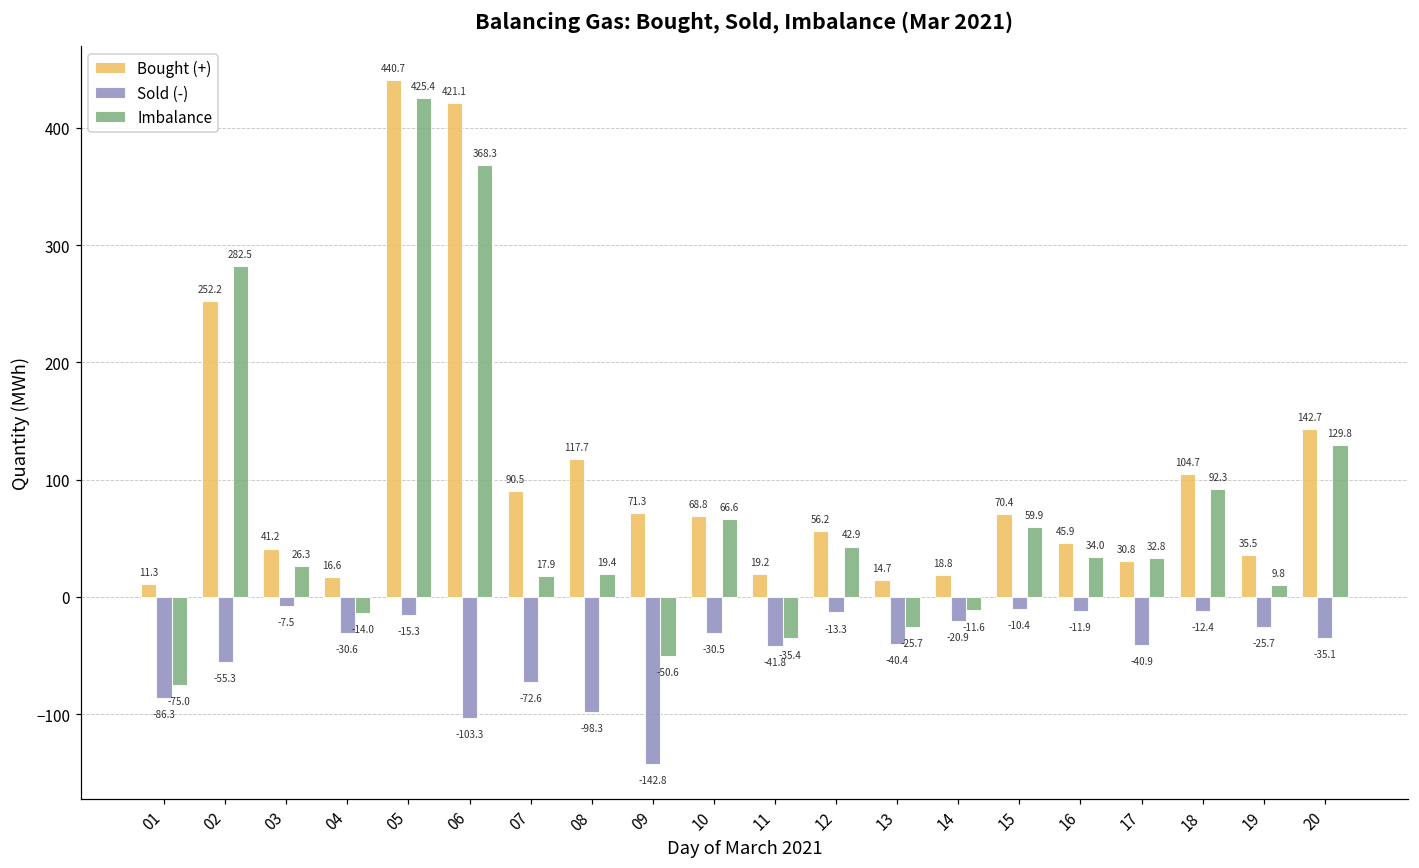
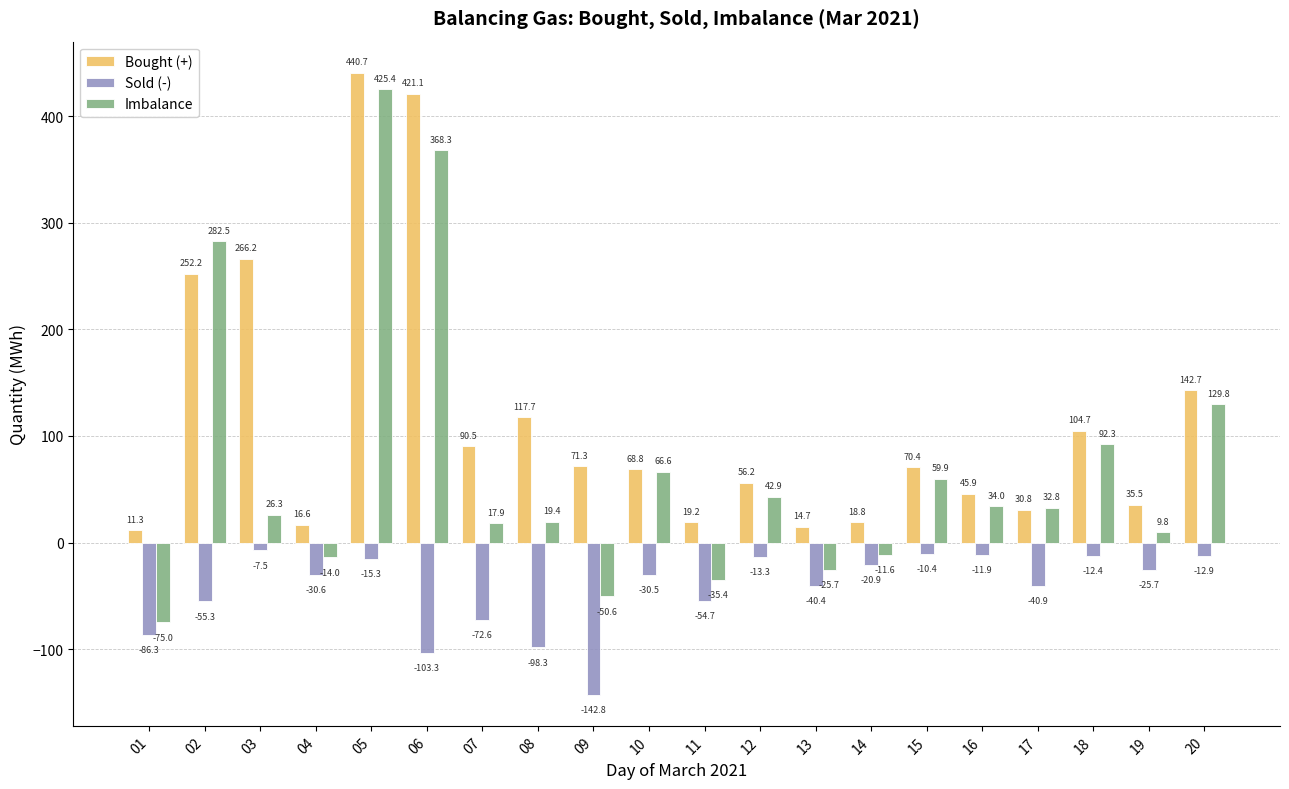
Bought (+), 03: 41.2 -> 266.2
Sold (-), 11: -41.8 -> -54.7
Sold (-), 20: -35.1 -> -12.9
